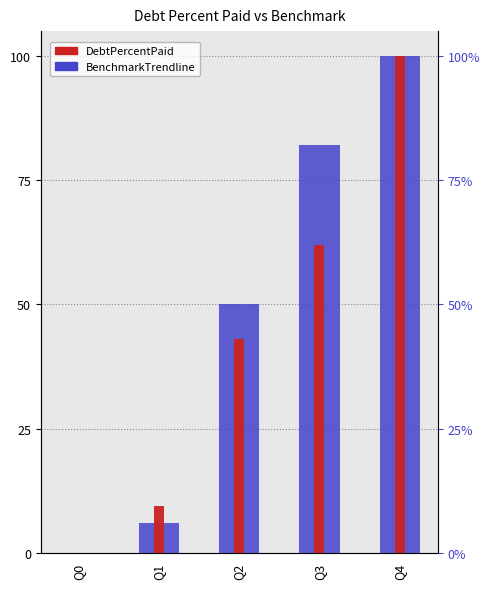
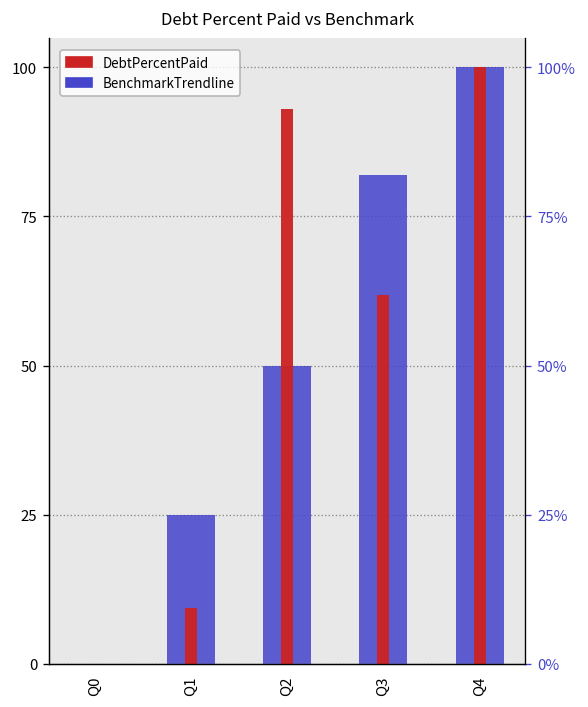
BenchmarkTrendline, Q1: 6 -> 25
DebtPercentPaid, Q2: 43 -> 93
